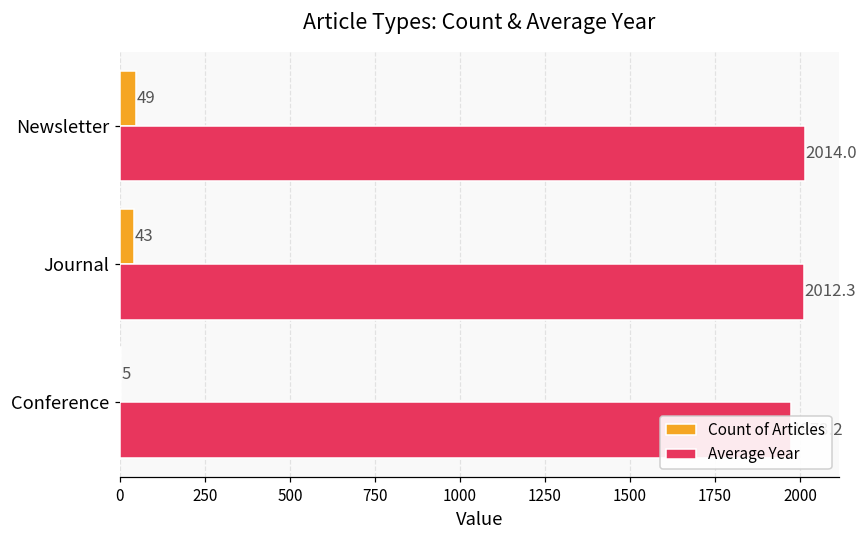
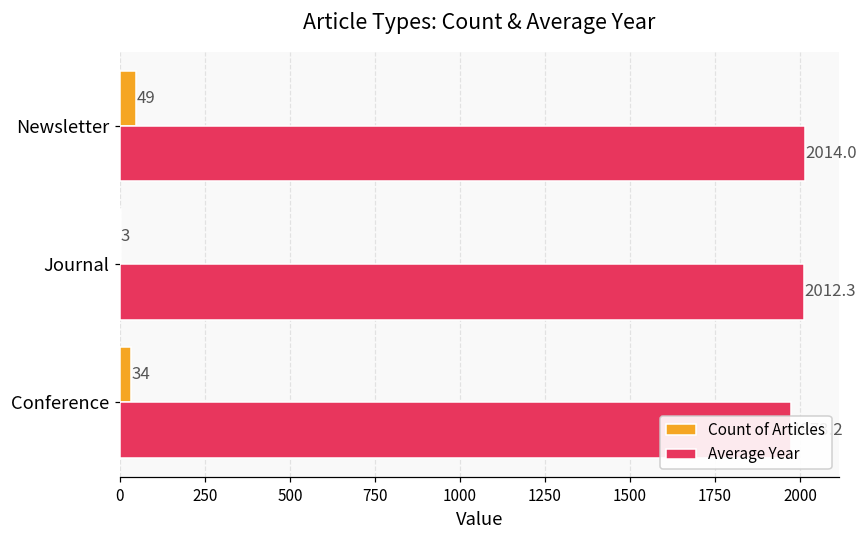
Count of Articles, Journal: 43 -> 3
Count of Articles, Conference: 5 -> 34
